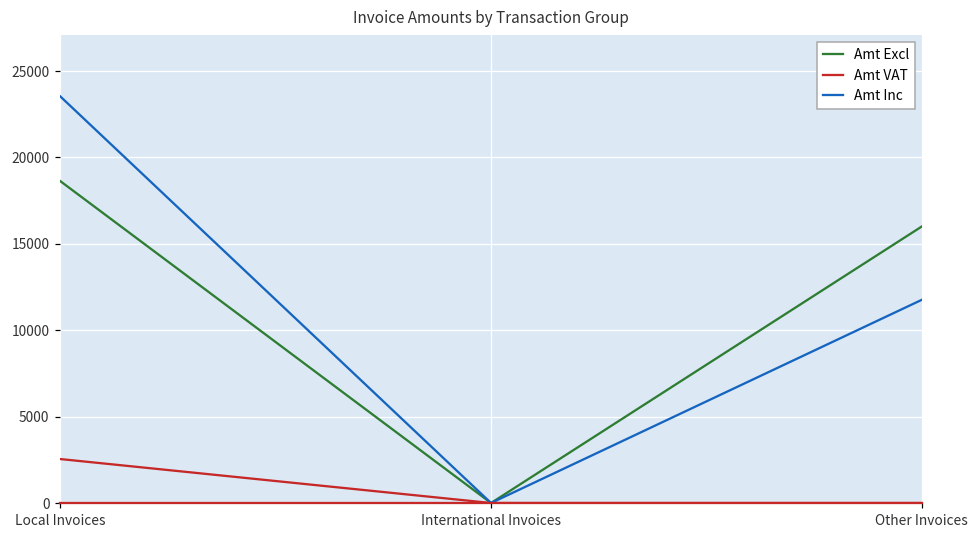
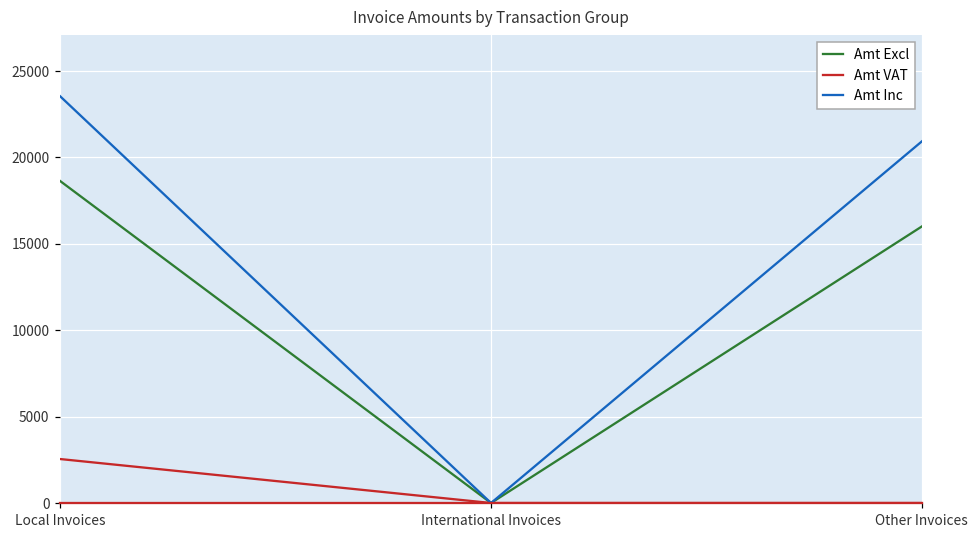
Amt Inc, Other Invoices: 11800 -> 20900
